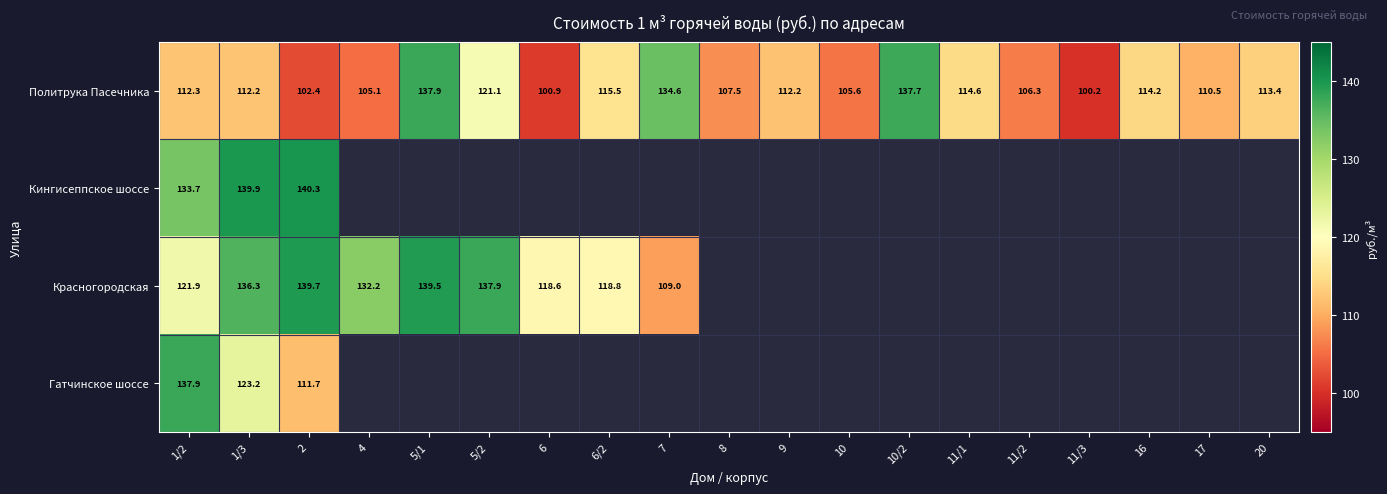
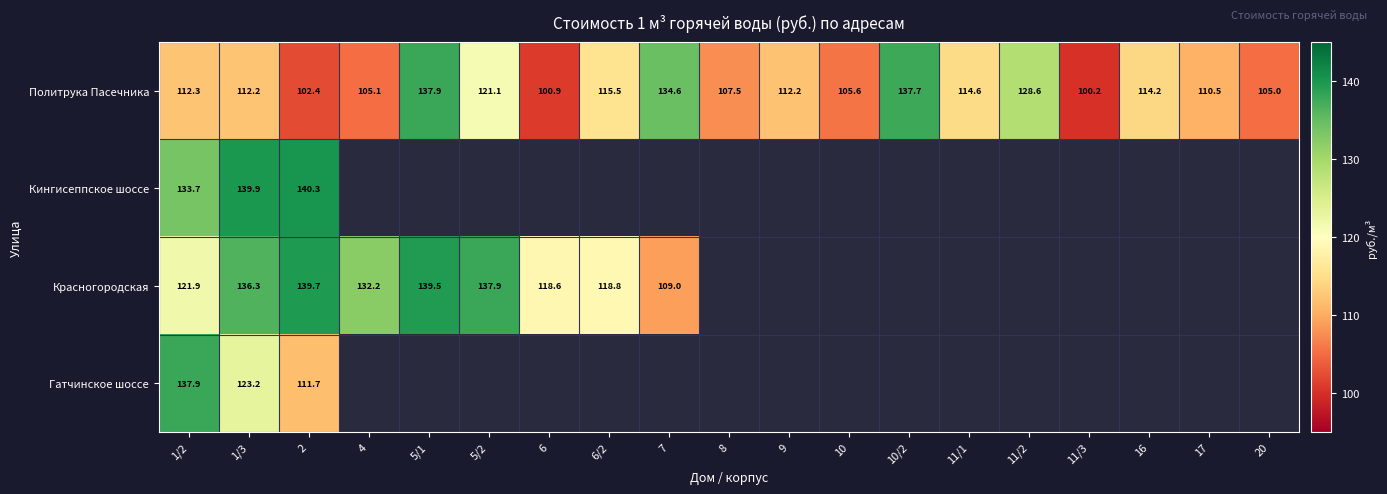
Политрука Пасечника, 11/2: 106.3 -> 128.6
Политрука Пасечника, 20: 113.4 -> 105.0
